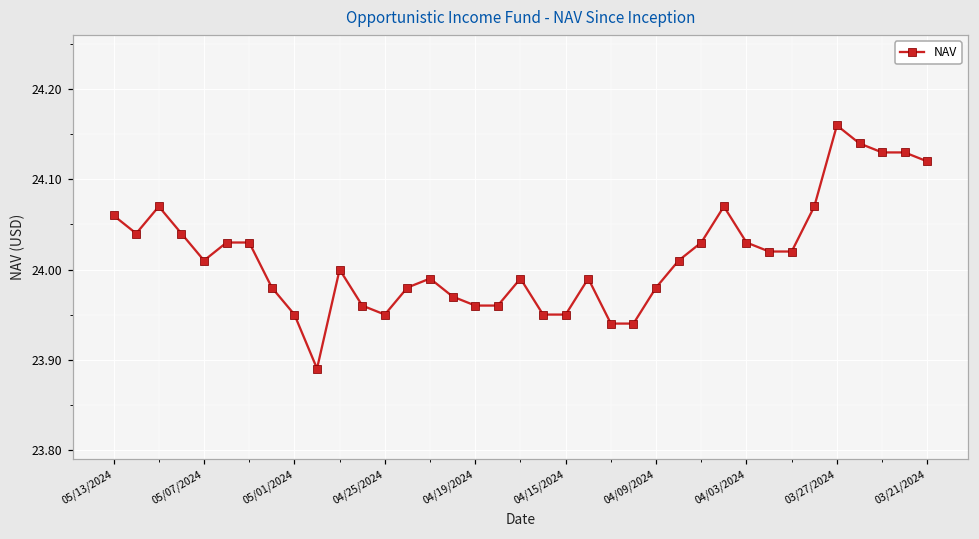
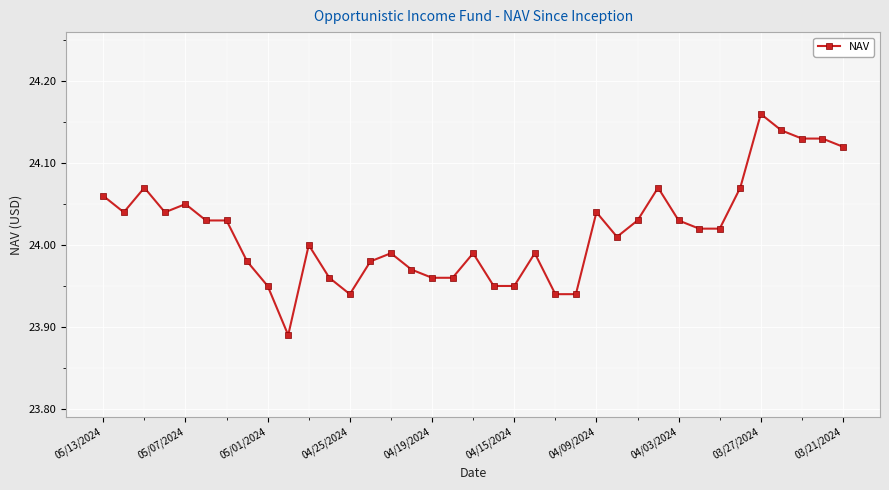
05/07/2024: 24.01 -> 24.05
04/25/2024: 23.95 -> 23.94
04/09/2024: 23.98 -> 24.04
